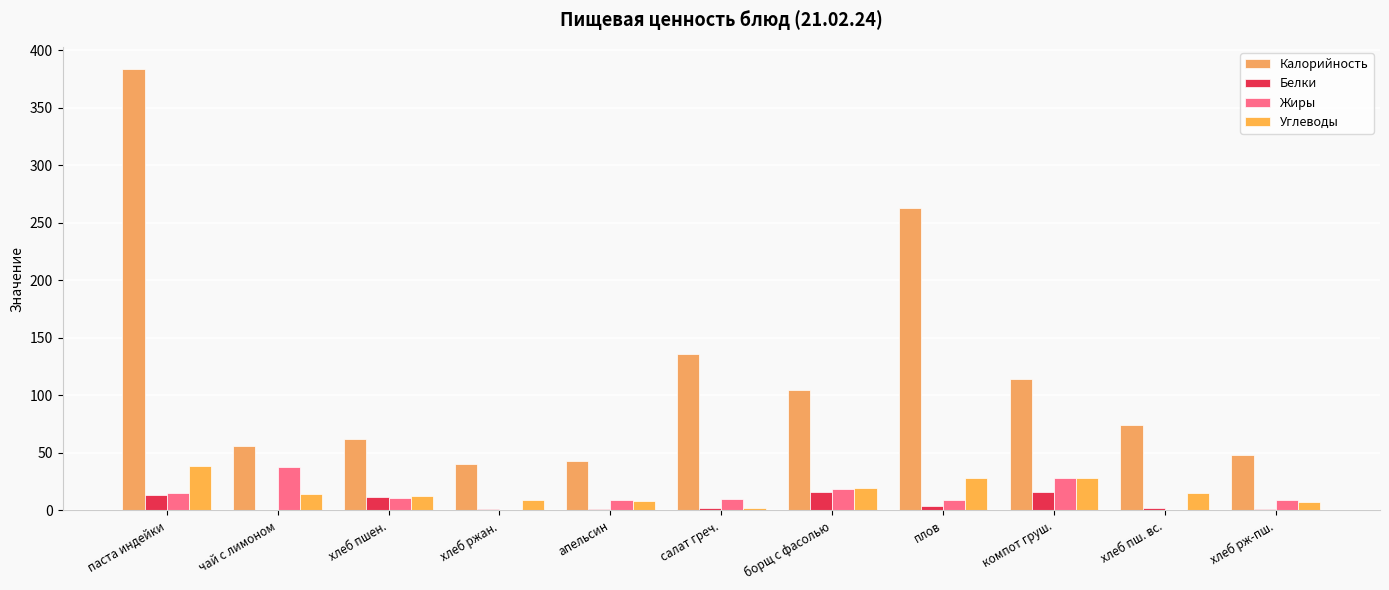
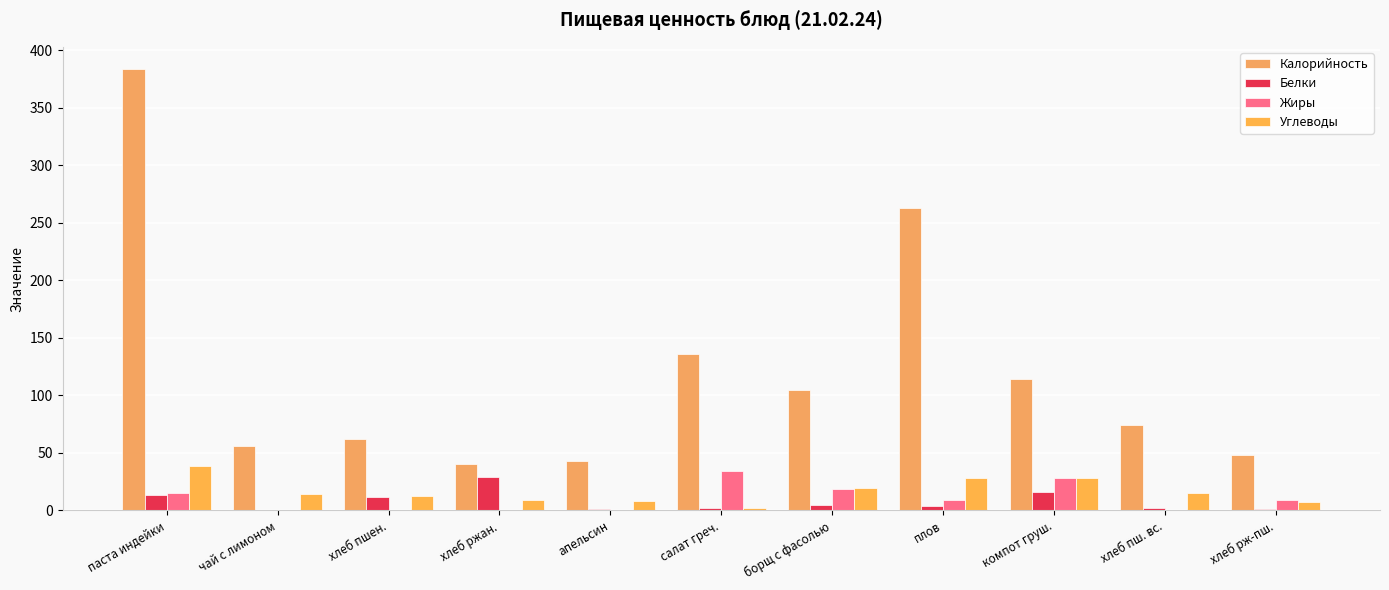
Жиры, чай с лимоном: 38 -> 0
Жиры, хлеб пшен.: 10 -> 0
Белки, хлеб ржан.: 1 -> 29
Жиры, апельсин: 9 -> 0
Жиры, салат греч.: 10 -> 34
Белки, борщ с фасолью: 16 -> 4
